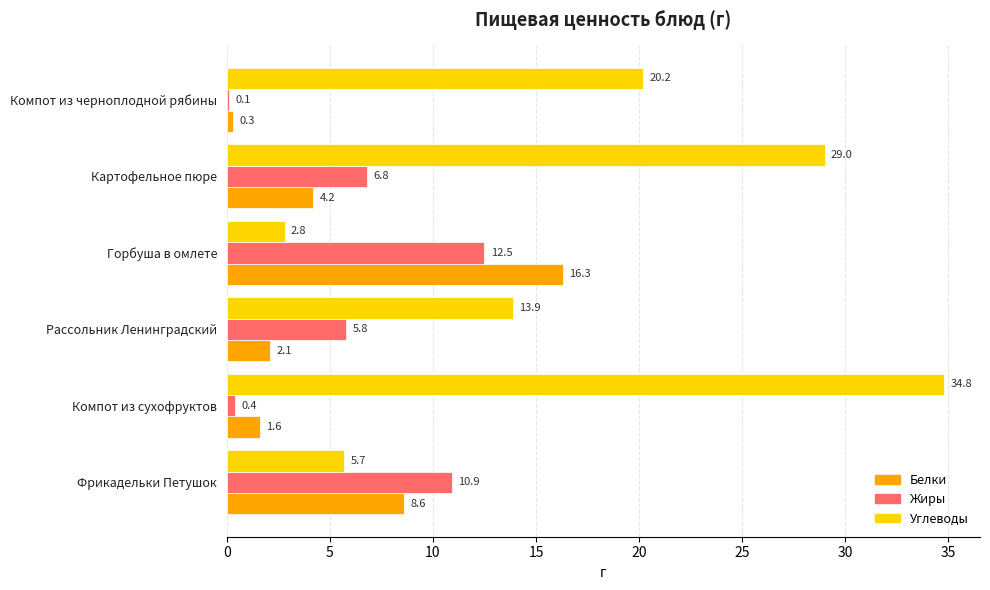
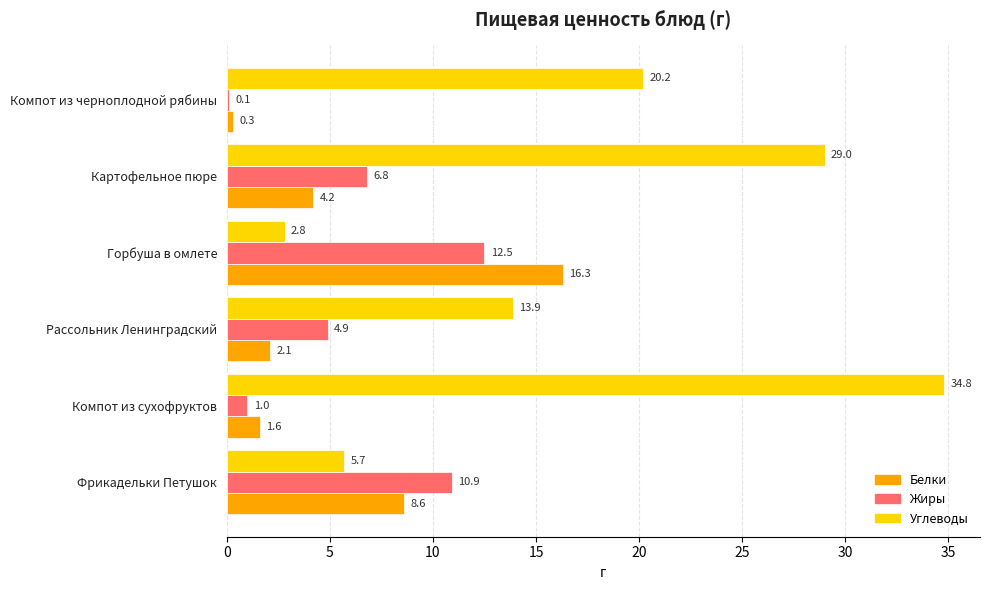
Жиры, Рассольник Ленинградский: 5.8 -> 4.9
Жиры, Компот из сухофруктов: 0.4 -> 1.0
